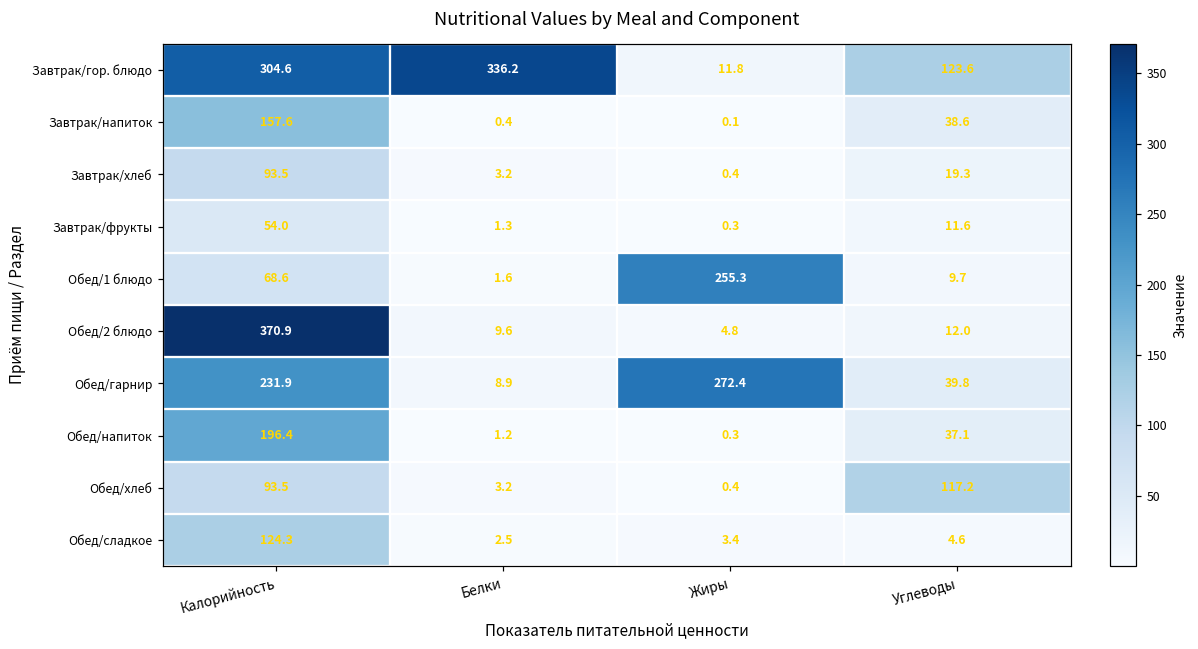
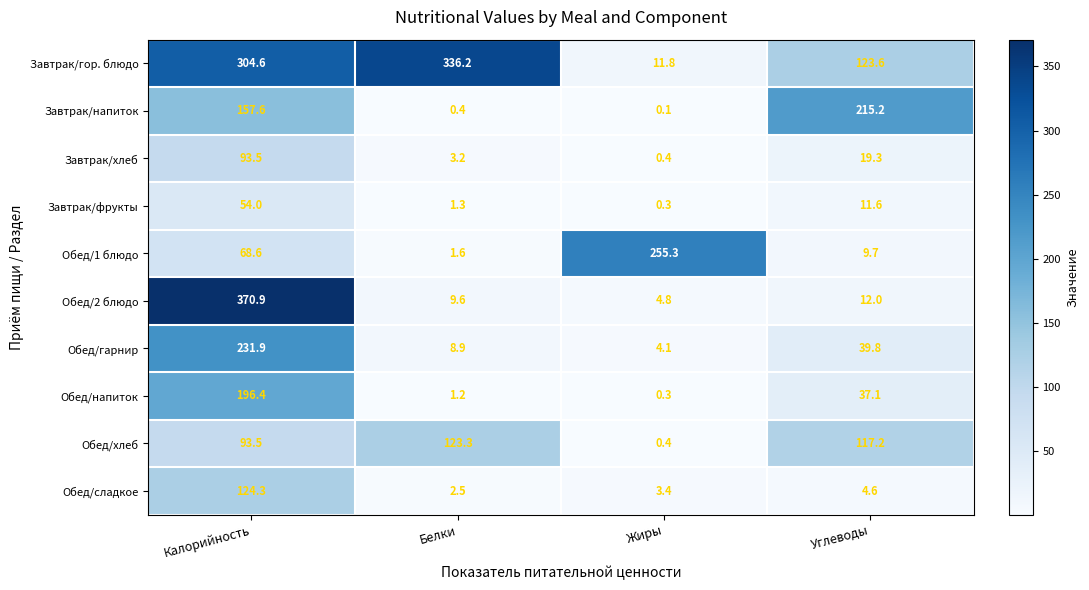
Завтрак/напиток, Углеводы: 38.6 -> 215.2
Обед/гарнир, Жиры: 272.4 -> 4.1
Обед/хлеб, Белки: 3.2 -> 123.3
